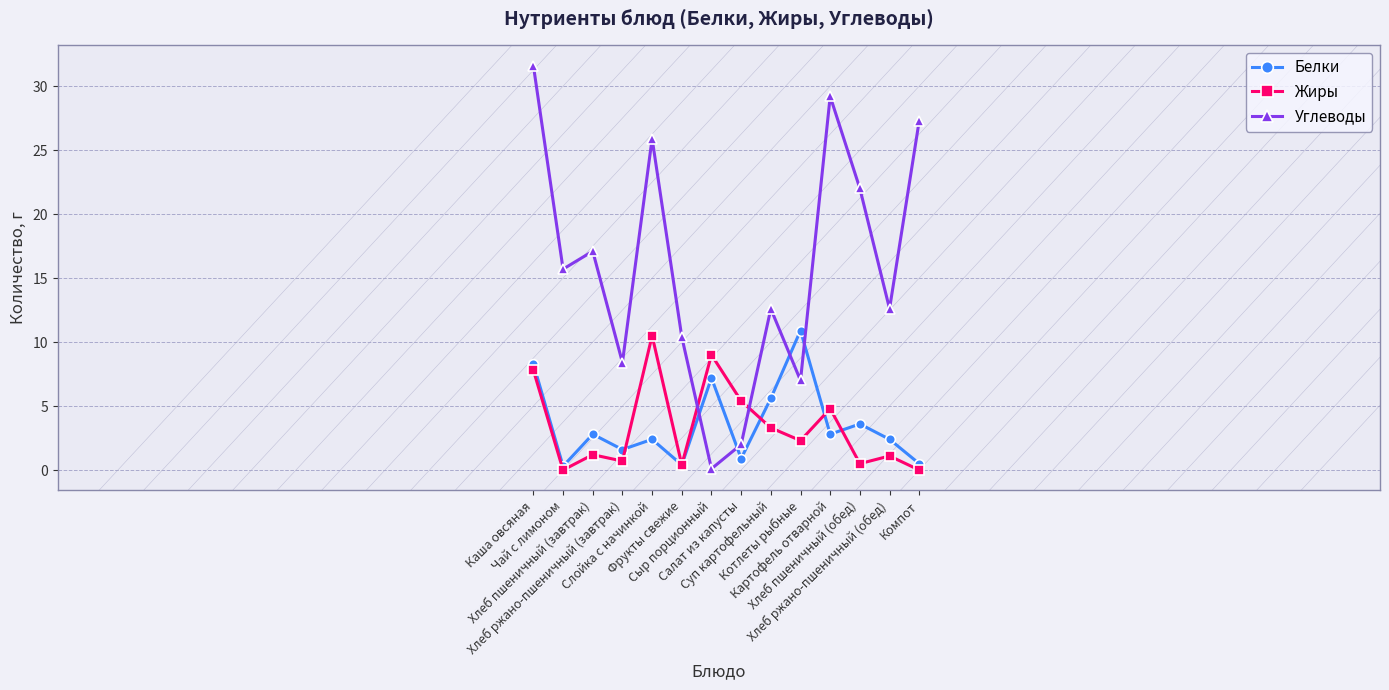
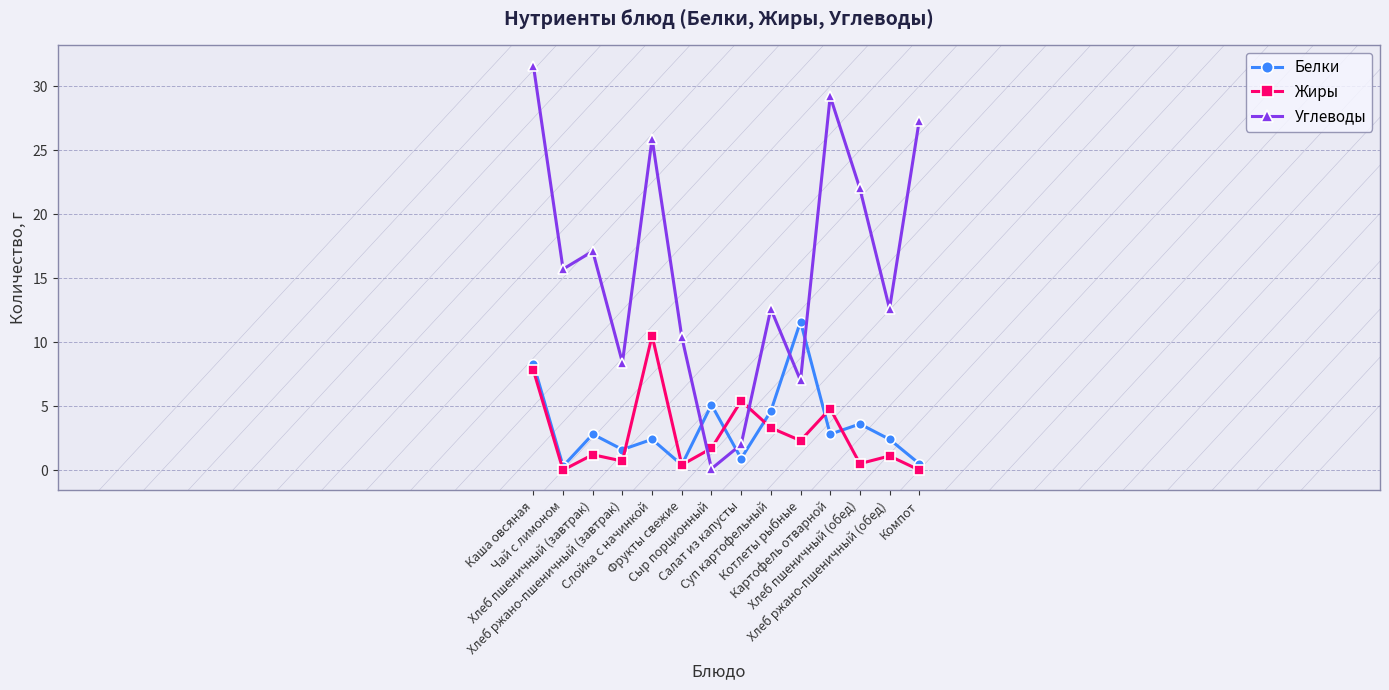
Белки, Сыр порционный: 7.2 -> 5.1
Жиры, Сыр порционный: 9.0 -> 1.7
Белки, Суп картофельный: 5.6 -> 4.6
Белки, Котлеты рыбные: 10.9 -> 11.6
